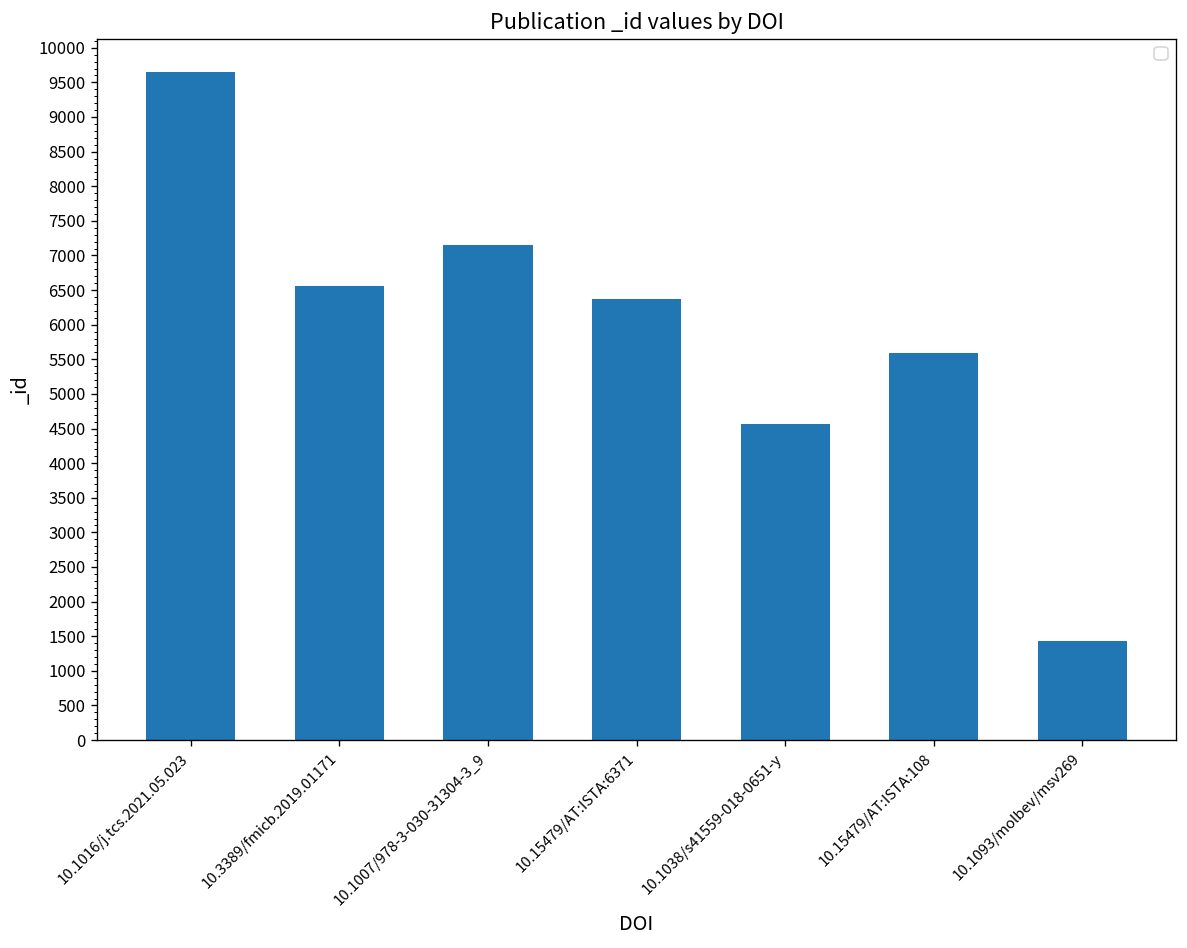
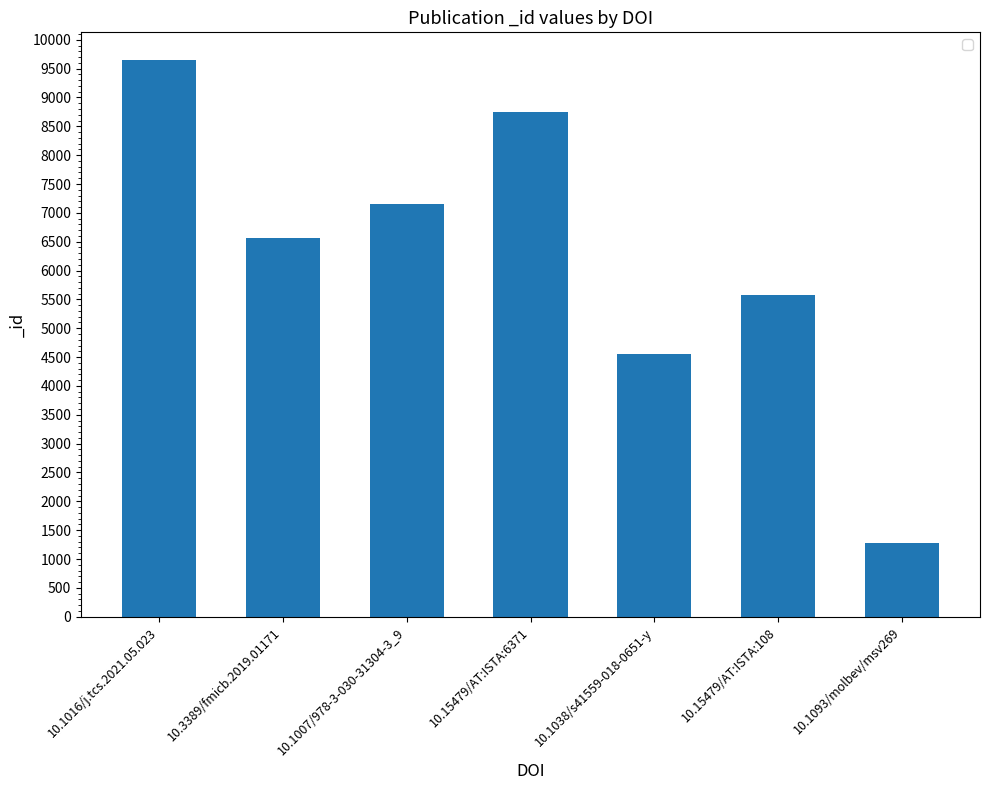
10.15479/AT:ISTA:6371: 6400 -> 8700
10.1093/molbev/msv269: 1400 -> 1300
